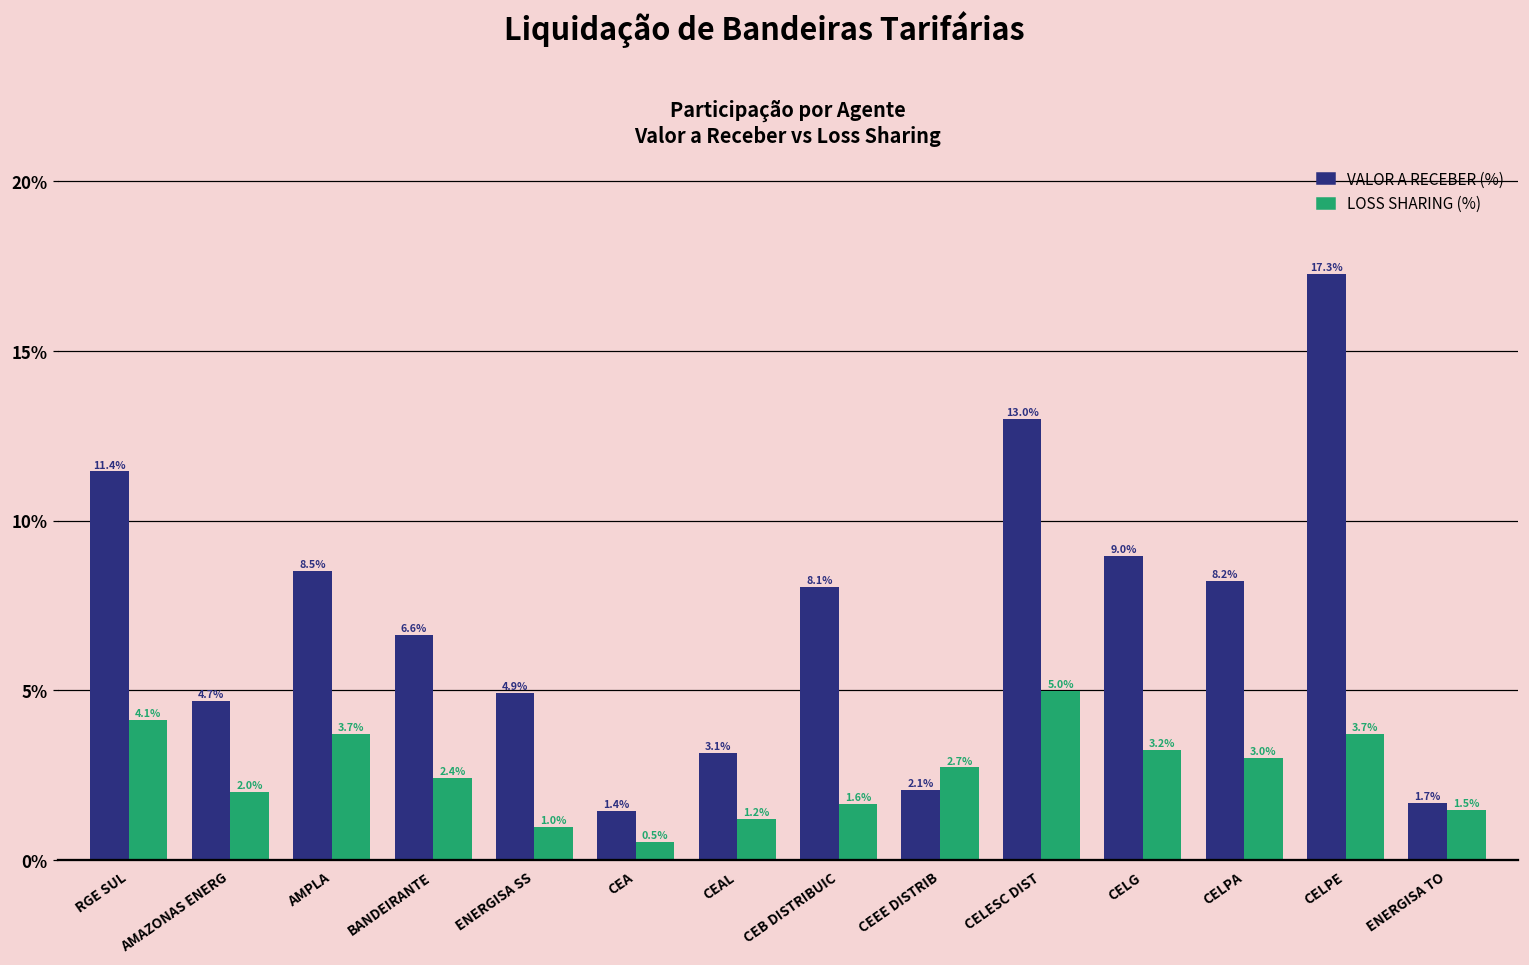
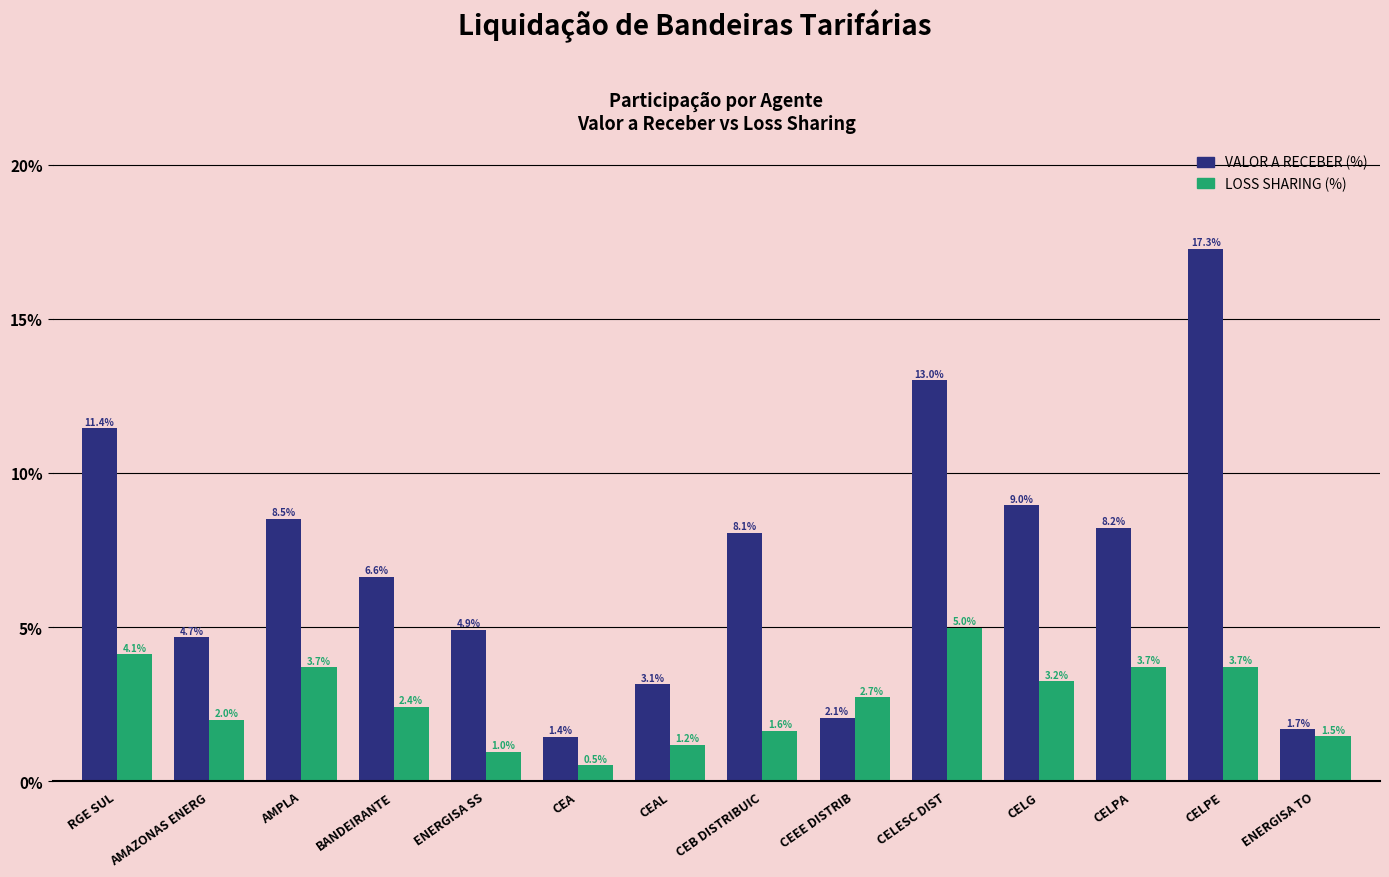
LOSS SHARING (%), CELPA: 3.0% -> 3.7%
